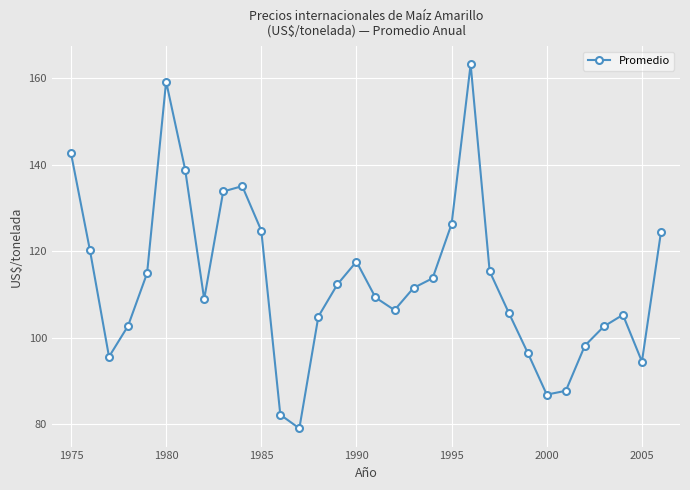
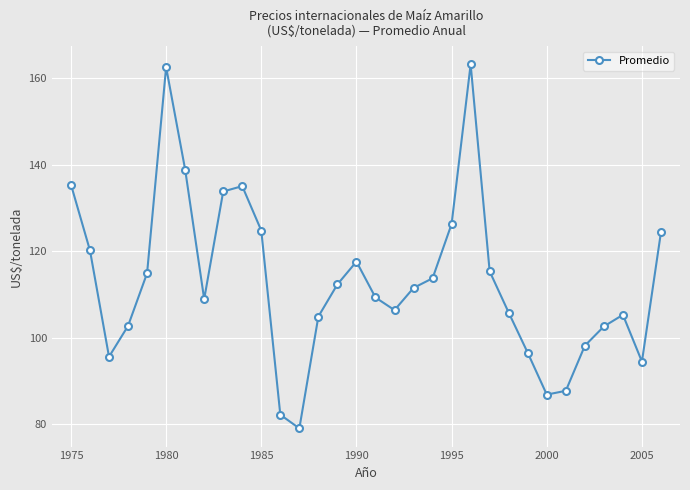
1975: 143 -> 135
1980: 159 -> 163
